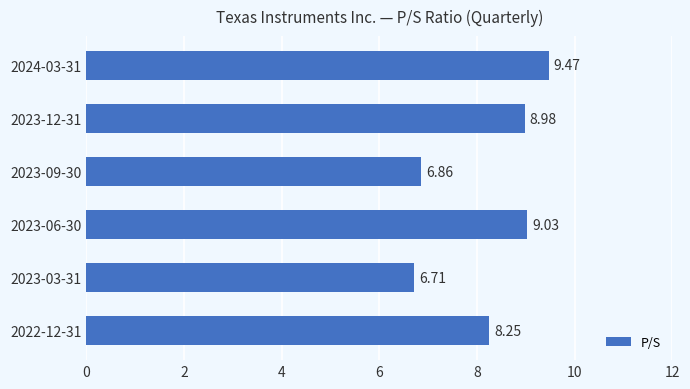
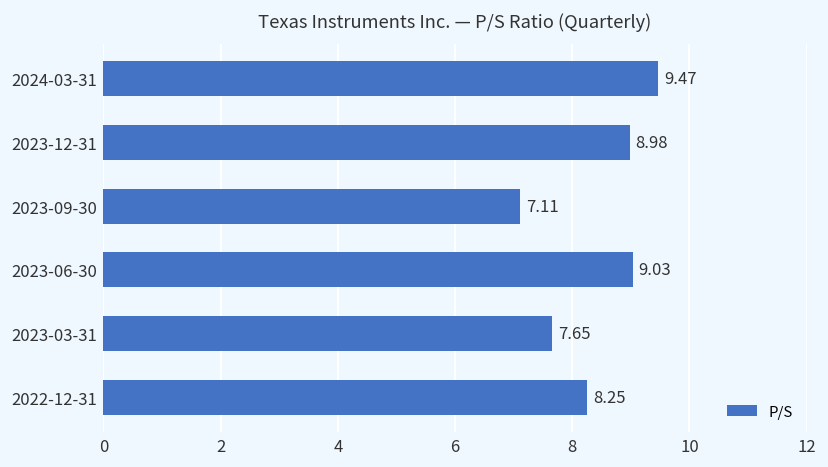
2023-09-30: 6.86 -> 7.11
2023-03-31: 6.71 -> 7.65
